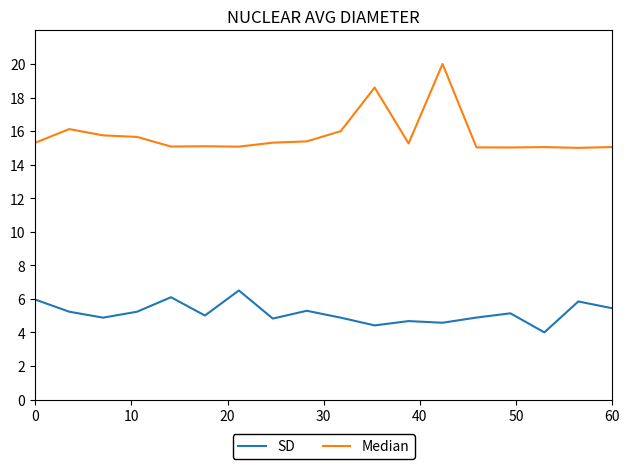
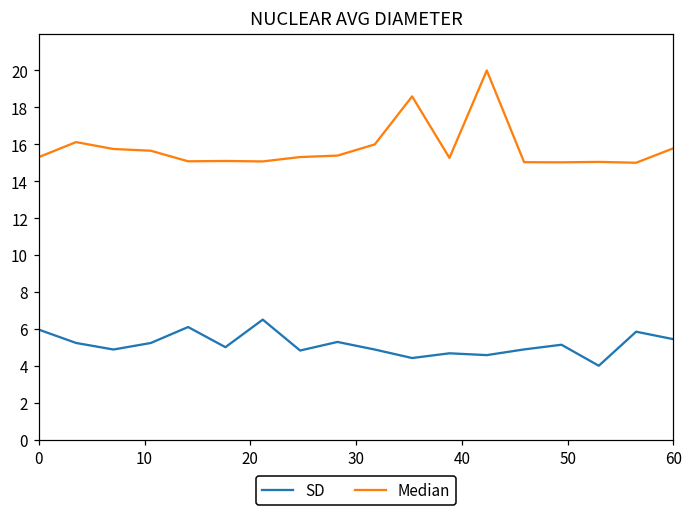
Median, 60: 15.0 -> 15.8
